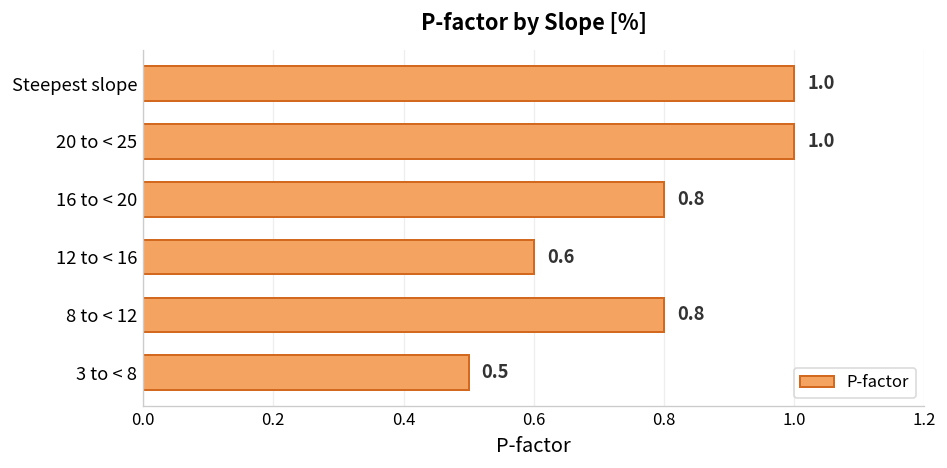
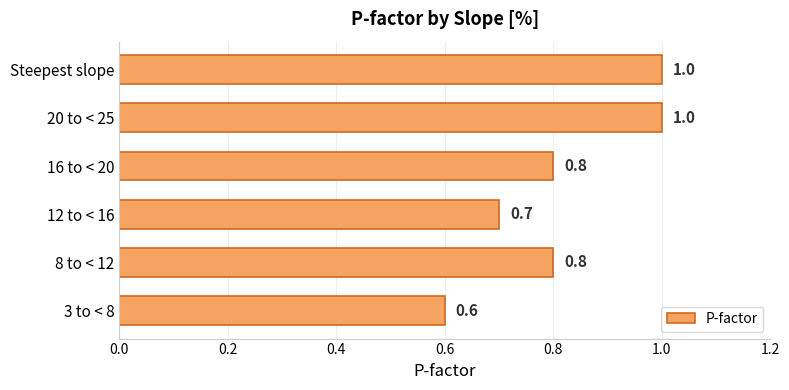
12 to < 16: 0.6 -> 0.7
3 to < 8: 0.5 -> 0.6
